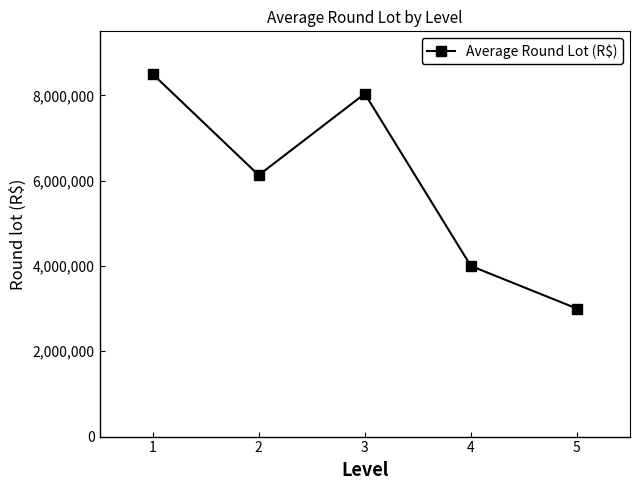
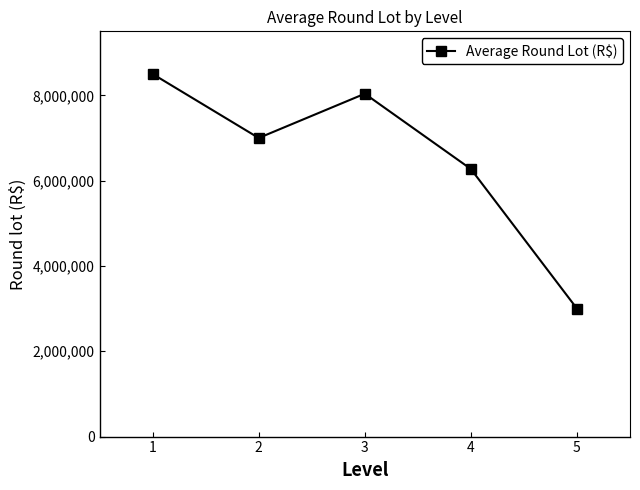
2: 6,100,000 -> 7,000,000
4: 4,000,000 -> 6,300,000
